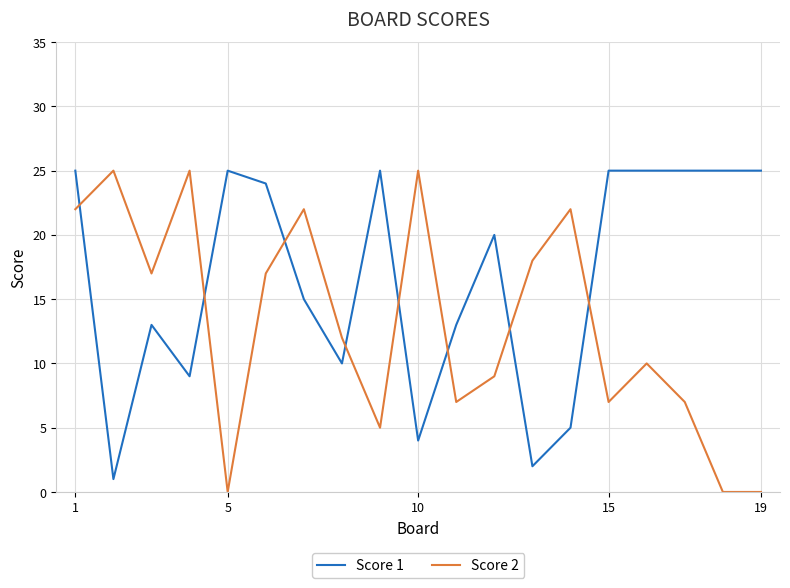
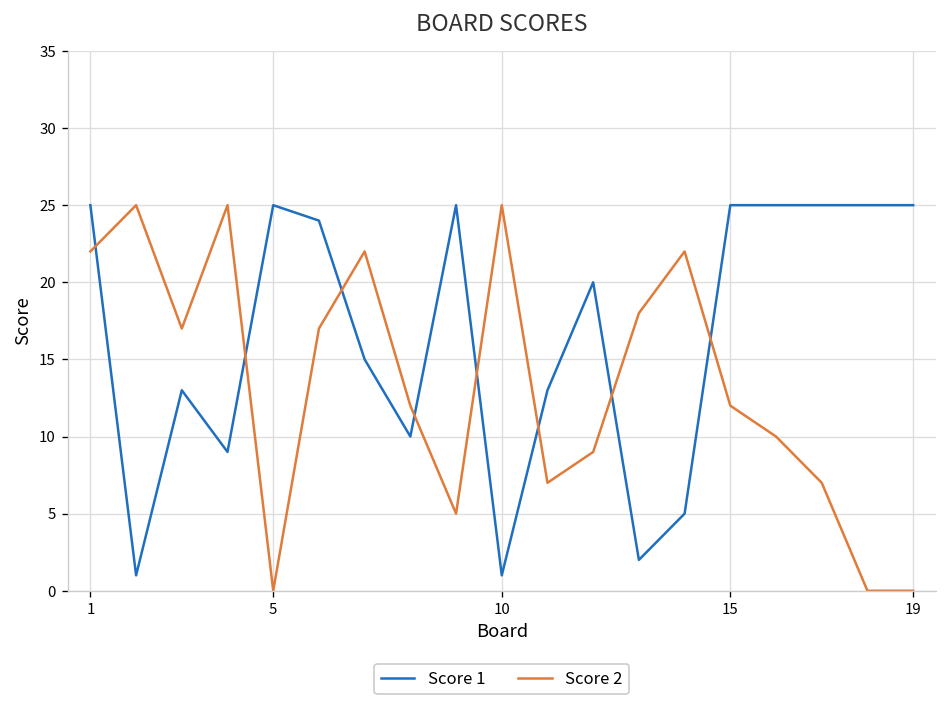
Score 1, 10: 4 -> 1
Score 2, 15: 7 -> 12
